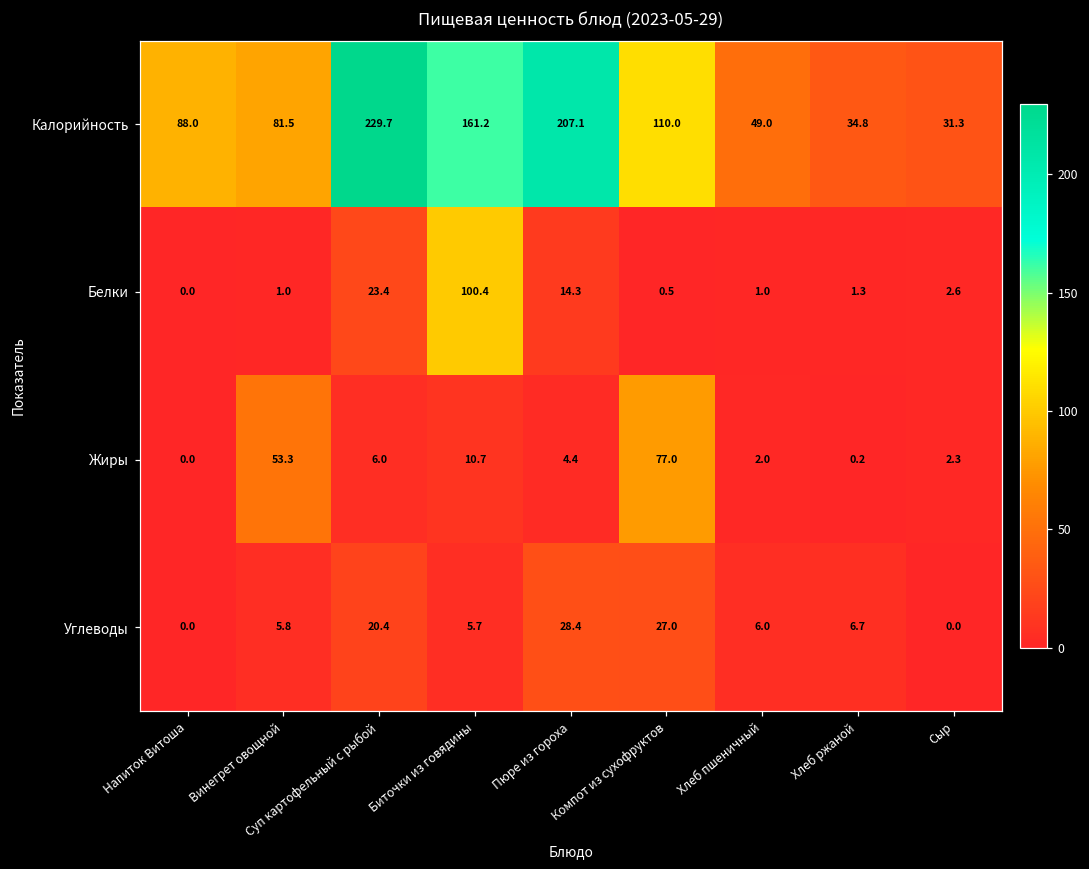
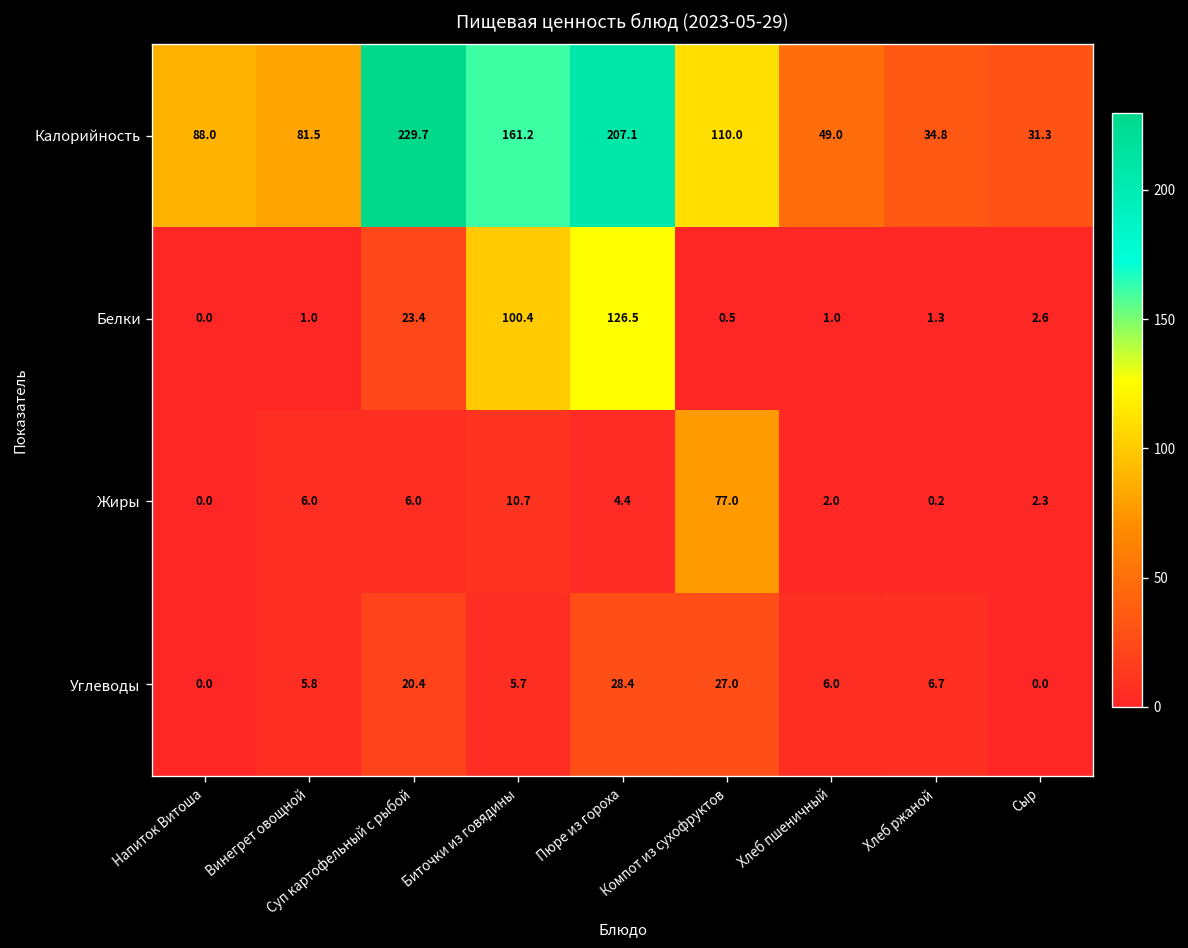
Белки, Пюре из гороха: 14.3 -> 126.5
Жиры, Винегрет овощной: 53.3 -> 6.0
